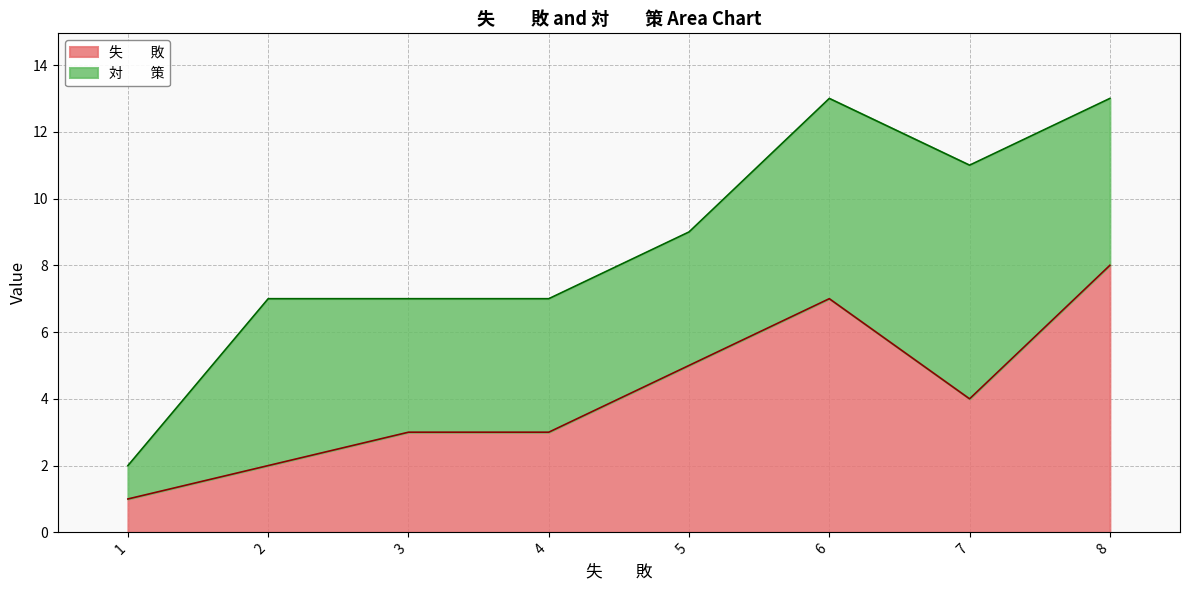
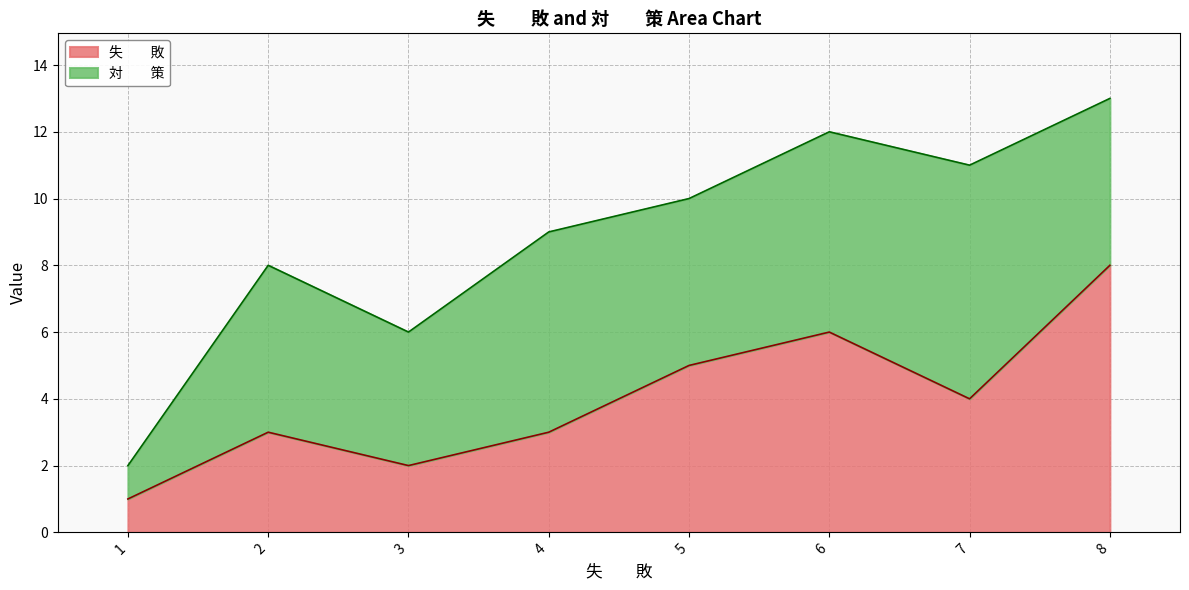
失 敗, 2: 2 -> 3
失 敗, 3: 3 -> 2
対 策, 4: 4 -> 6
対 策, 5: 4 -> 5
失 敗, 6: 7 -> 6
